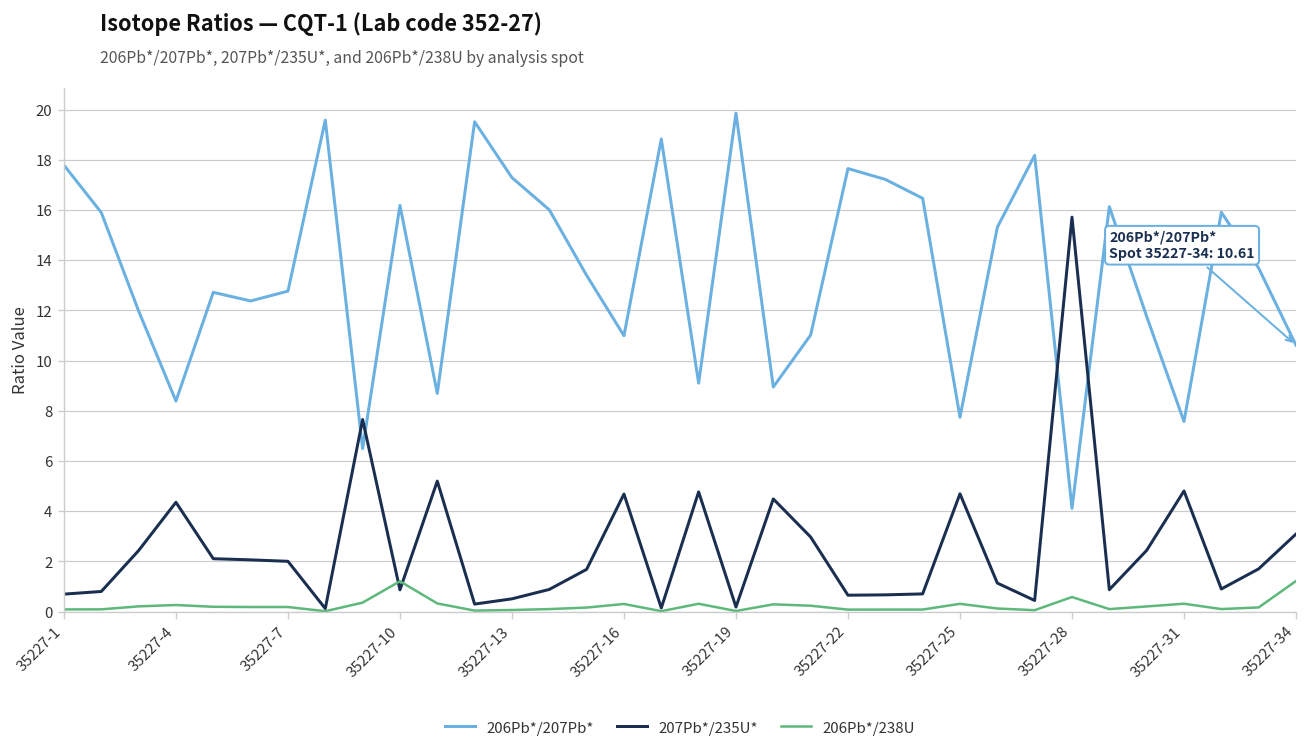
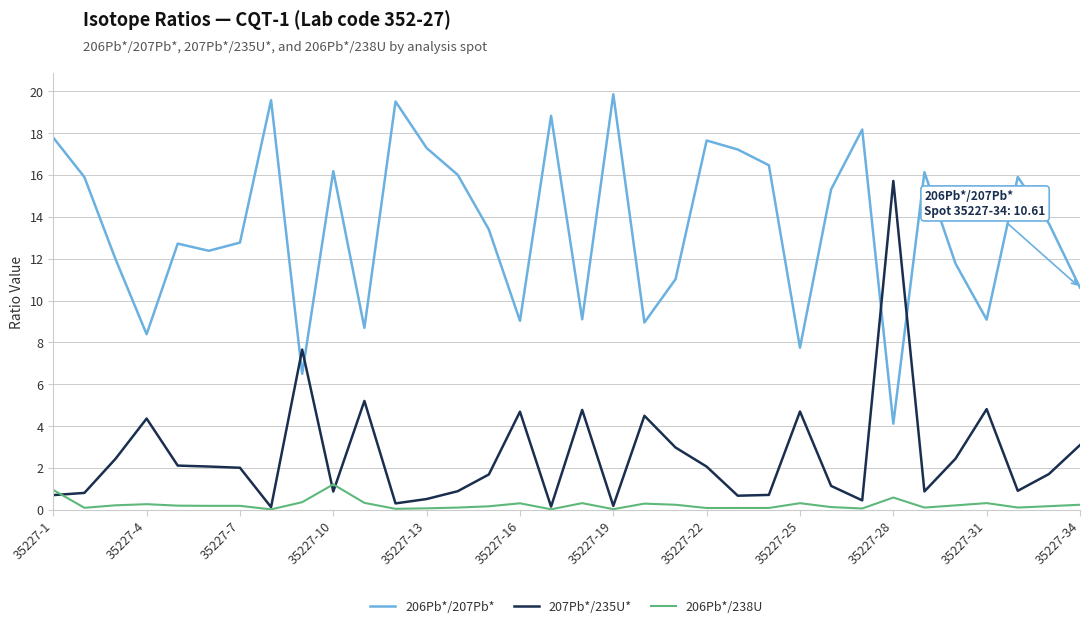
206Pb*/238U, 35227-1: 0.1 -> 0.9
206Pb*/207Pb*, 35227-16: 11.0 -> 9.0
207Pb*/235U*, 35227-22: 0.7 -> 2.1
206Pb*/207Pb*, 35227-31: 7.6 -> 9.1
206Pb*/238U, 35227-34: 1.2 -> 0.2
